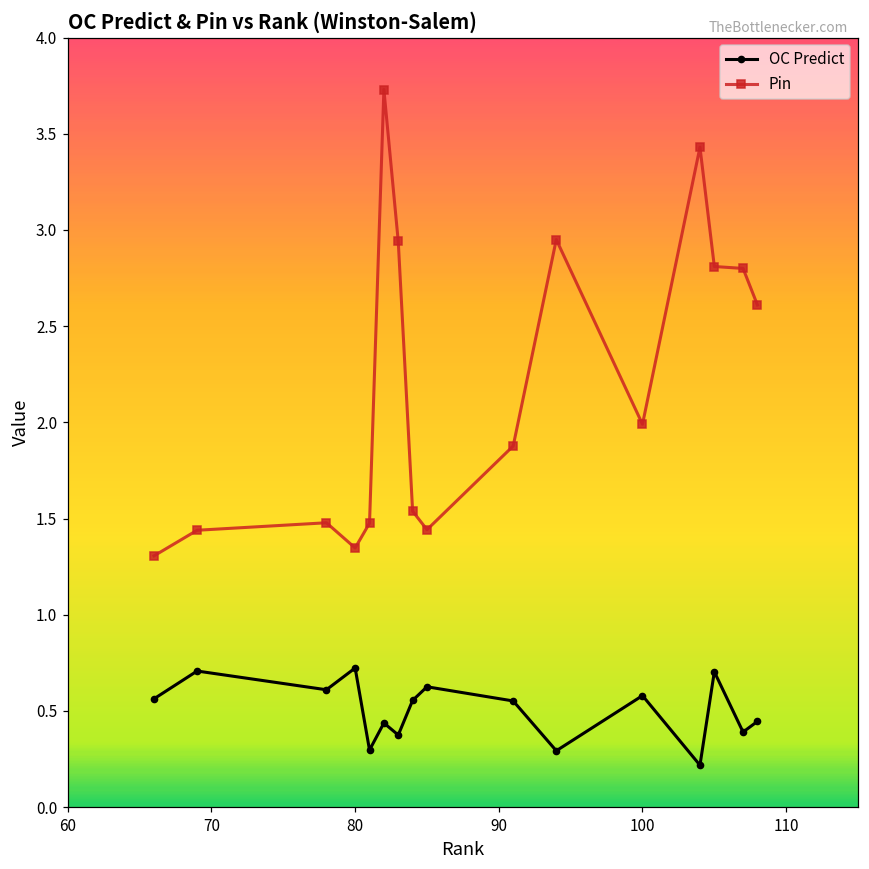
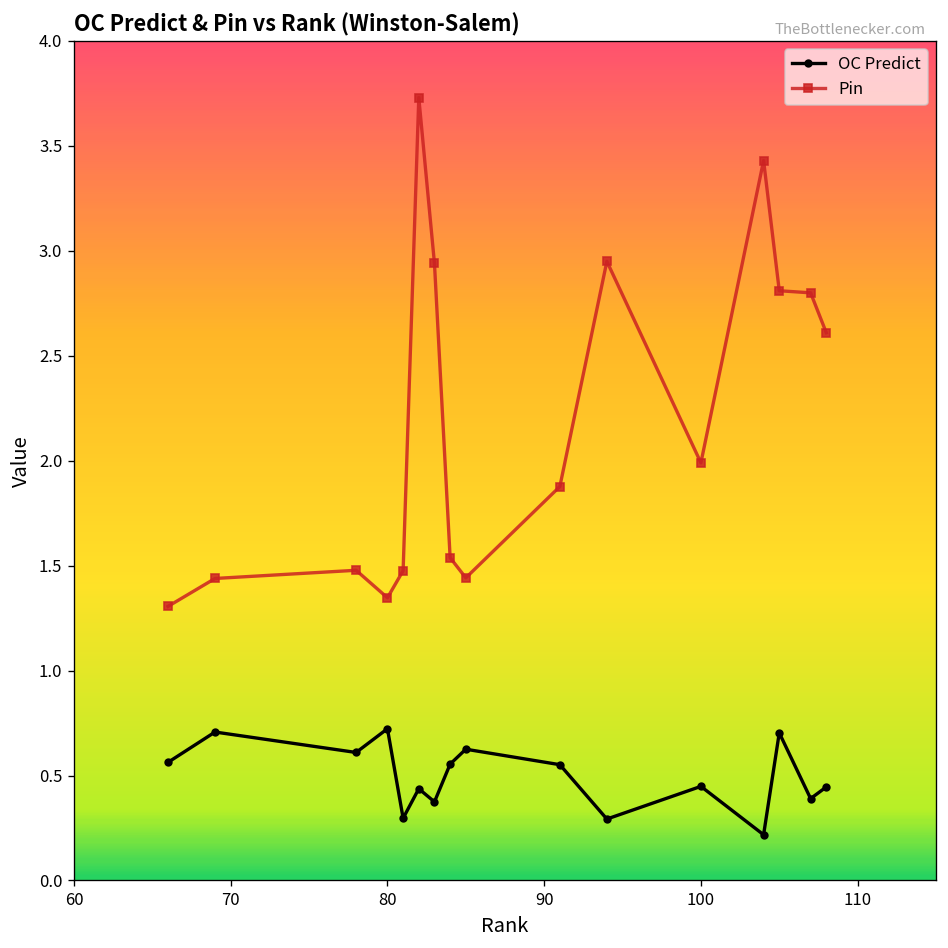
OC Predict, 100: 0.58 -> 0.45
